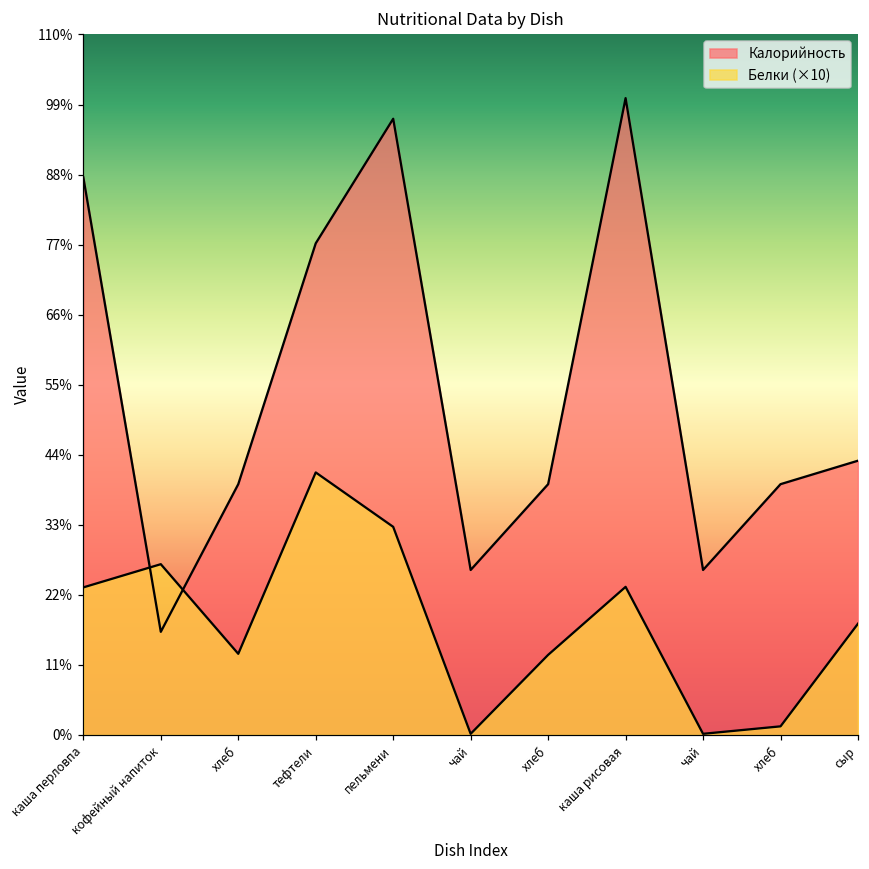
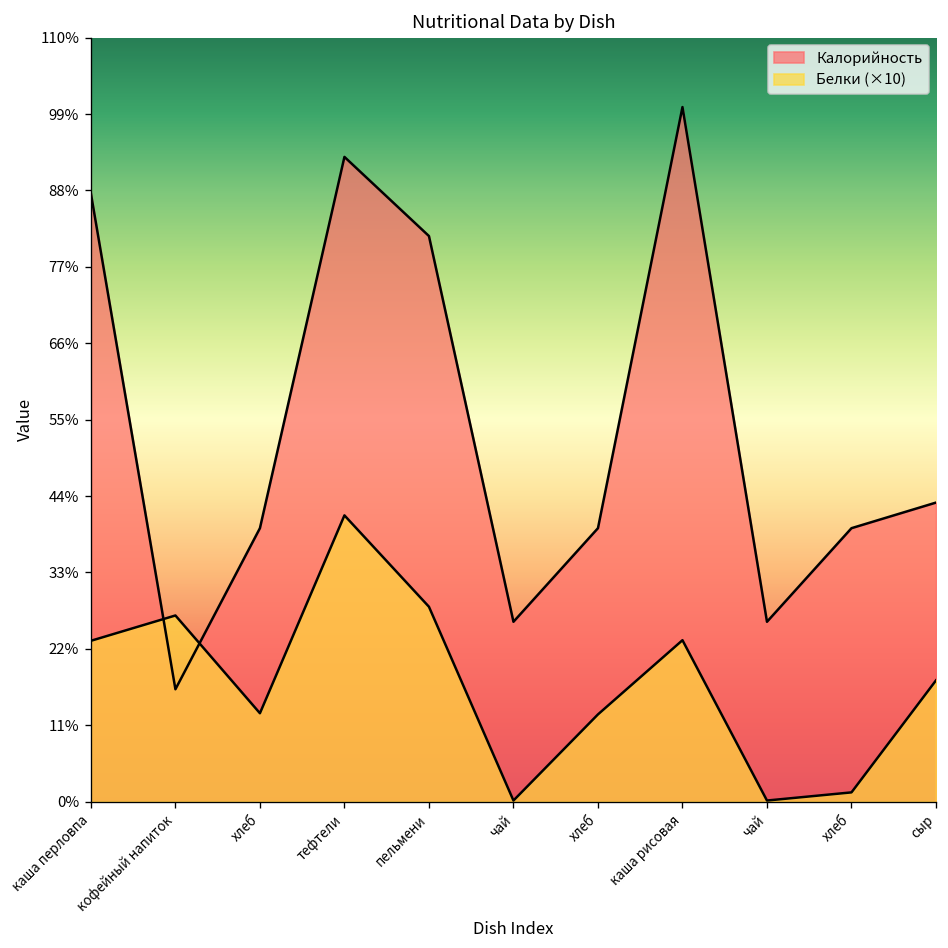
Калорийность, тефтели: 77% -> 93%
Калорийность, пельмени: 97% -> 81%
Белки (×10), пельмени: 33% -> 28%
